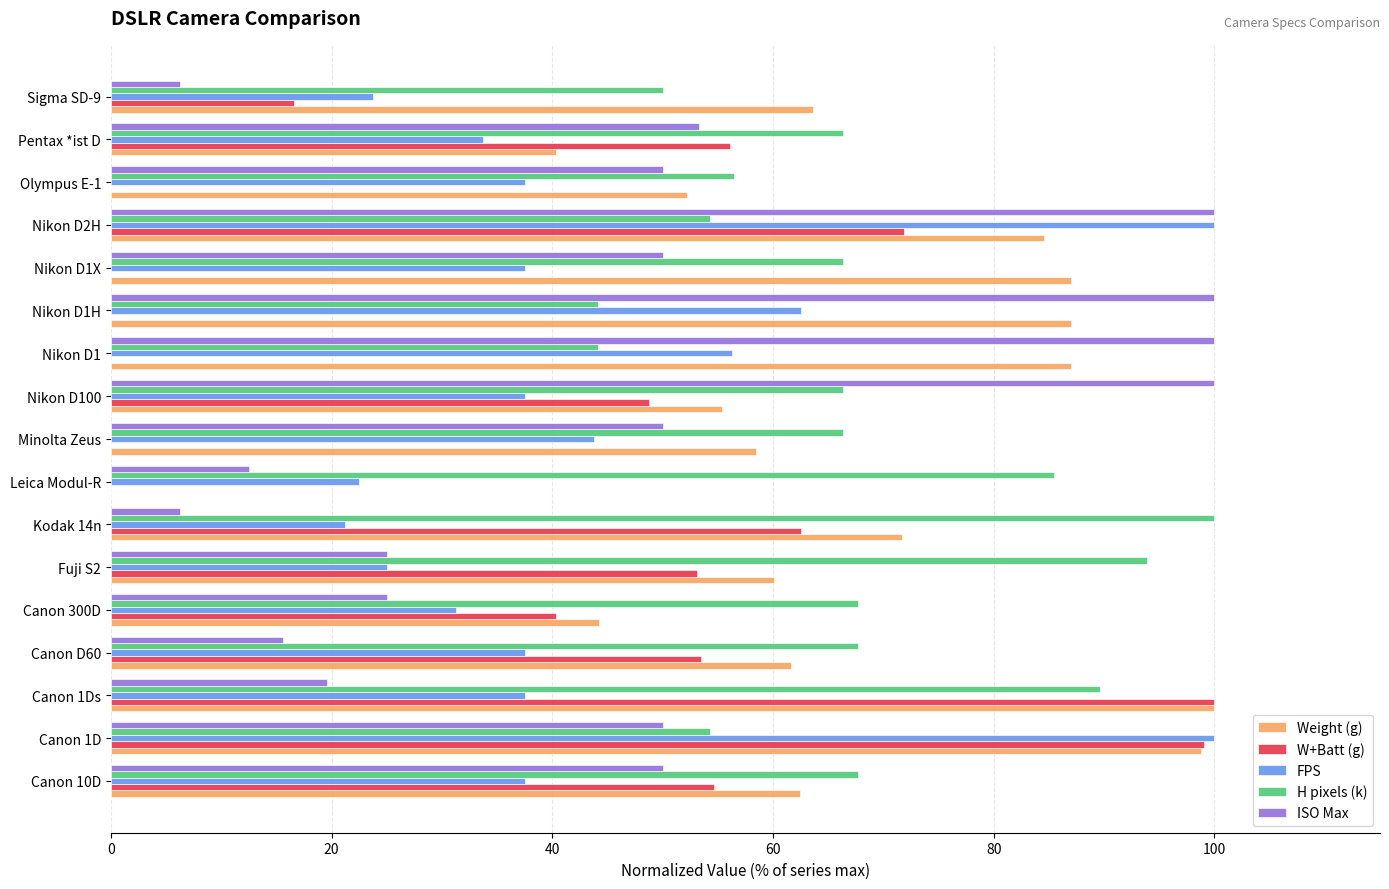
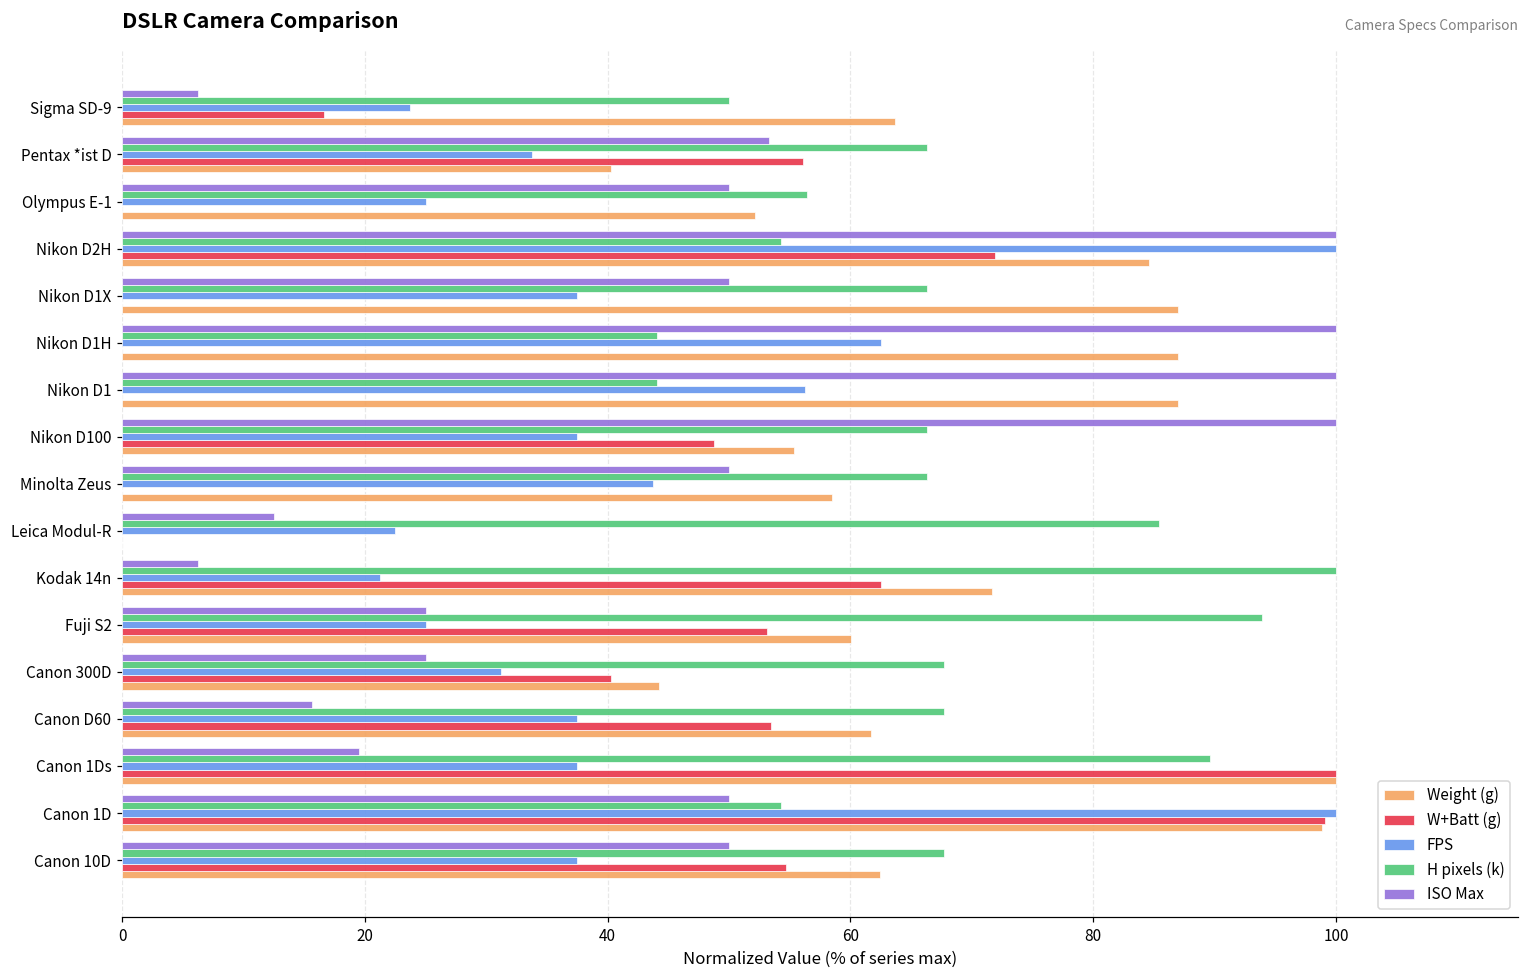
FPS, Olympus E-1: 37.5 -> 25.0
